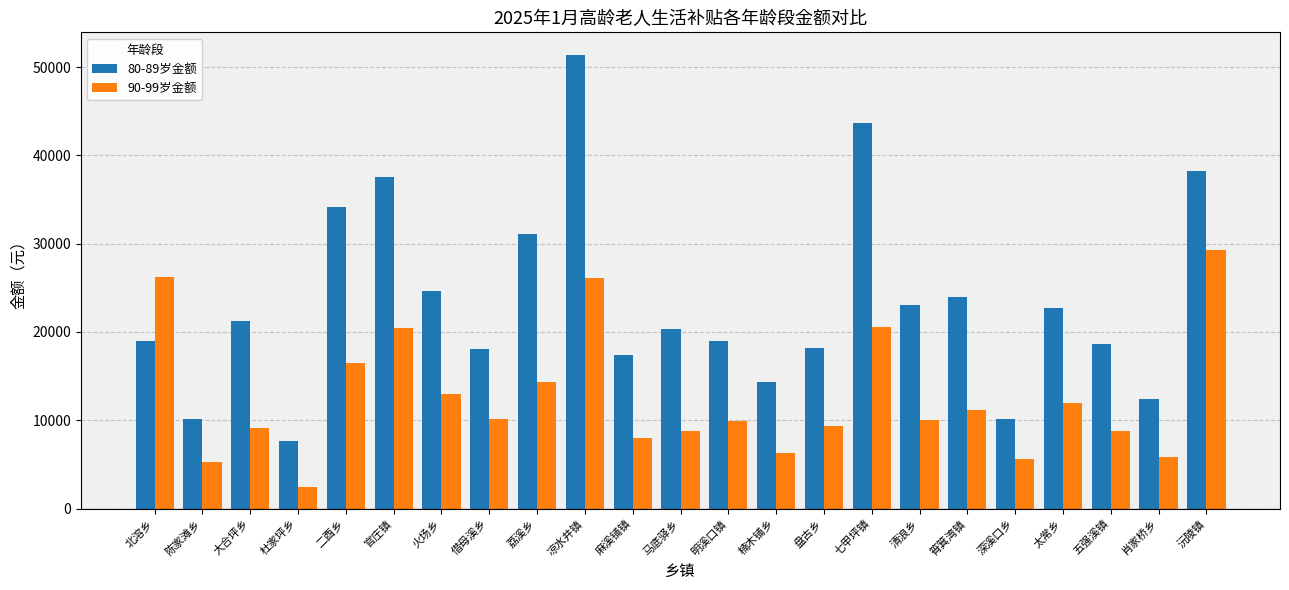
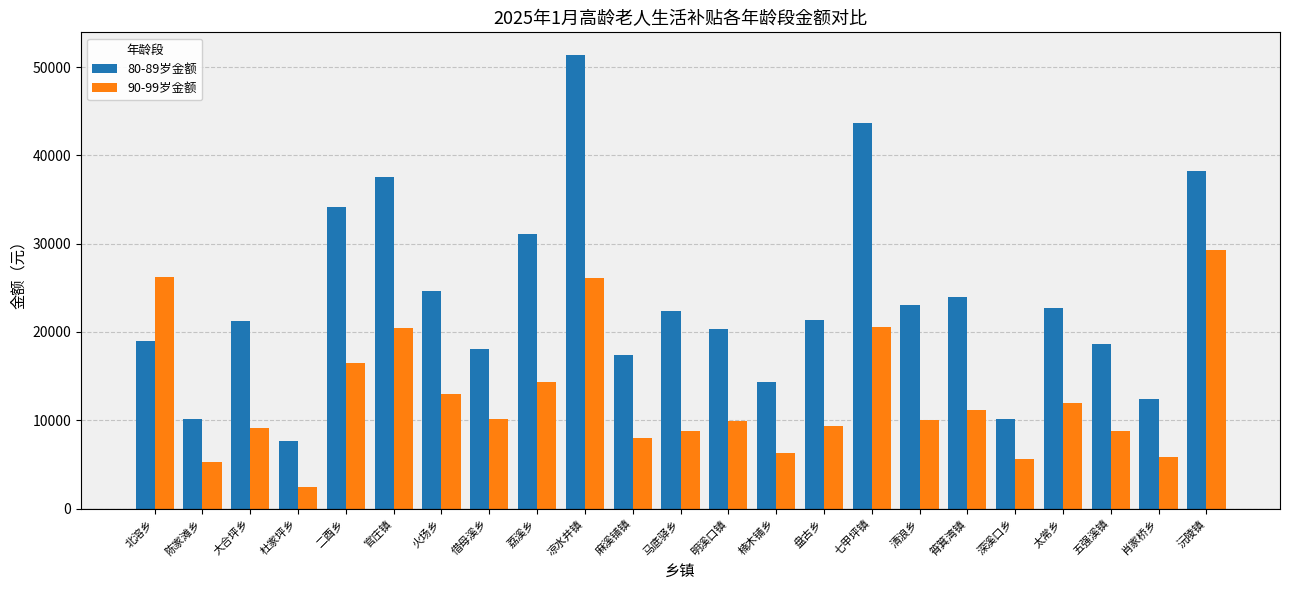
80-89岁金额, 马底驿乡: 20000 -> 22000
80-89岁金额, 明溪口镇: 19000 -> 20000
80-89岁金额, 盘古乡: 18000 -> 21000
